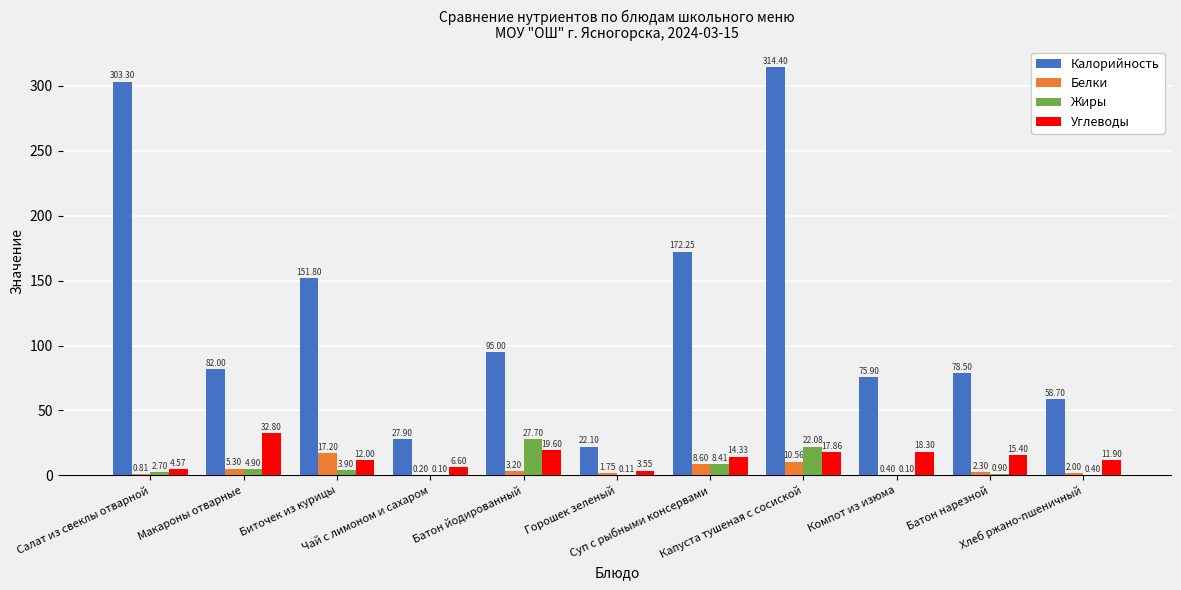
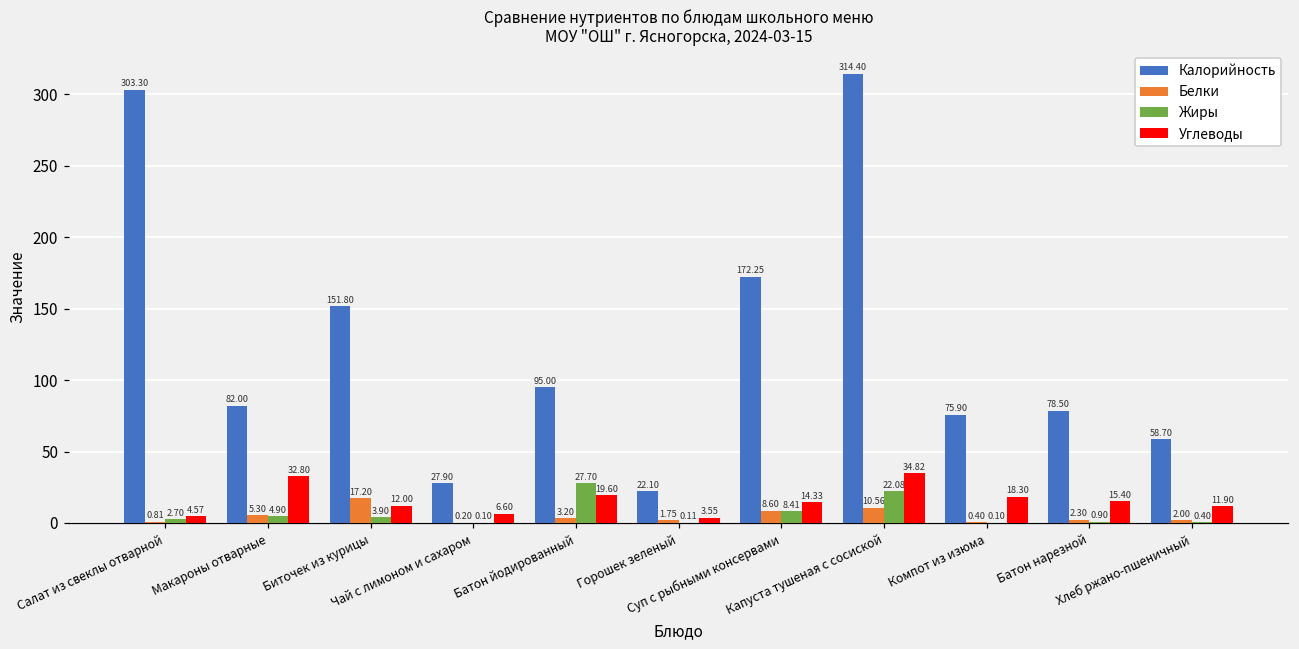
Углеводы, Капуста тушеная с сосиской: 17.86 -> 34.82
